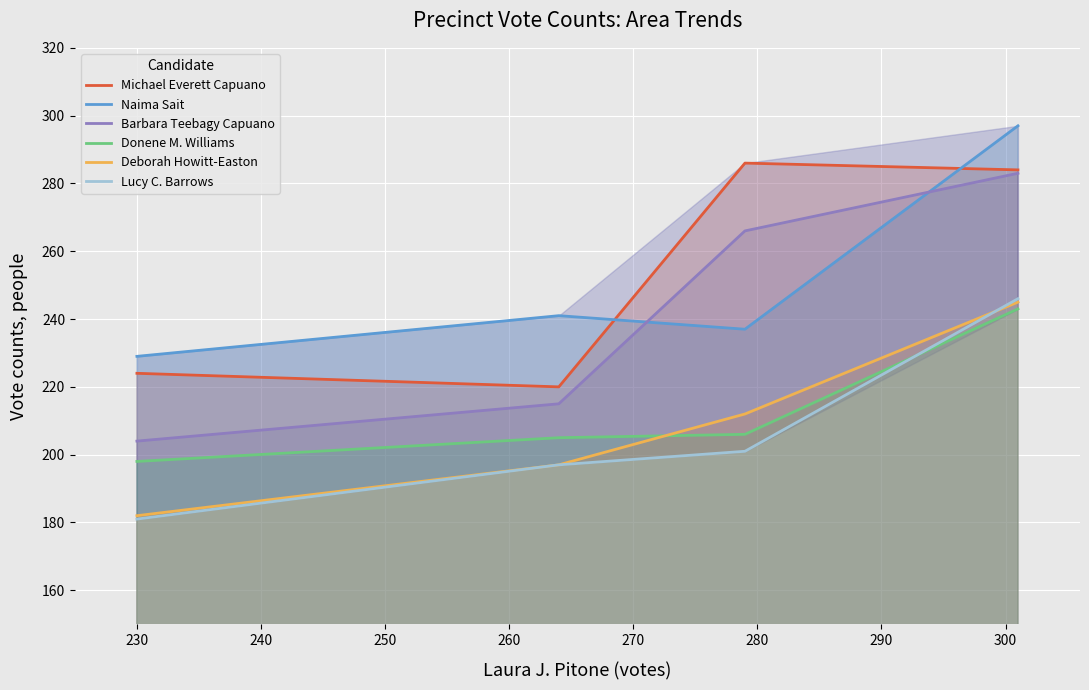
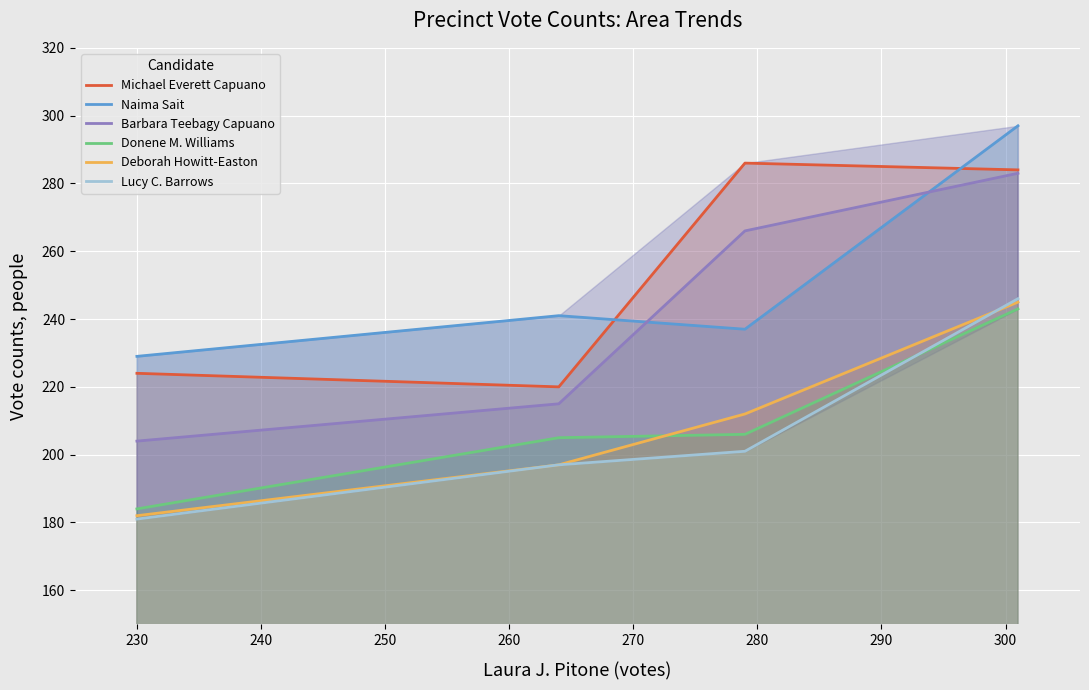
Donene M. Williams, 230: 198 -> 184
